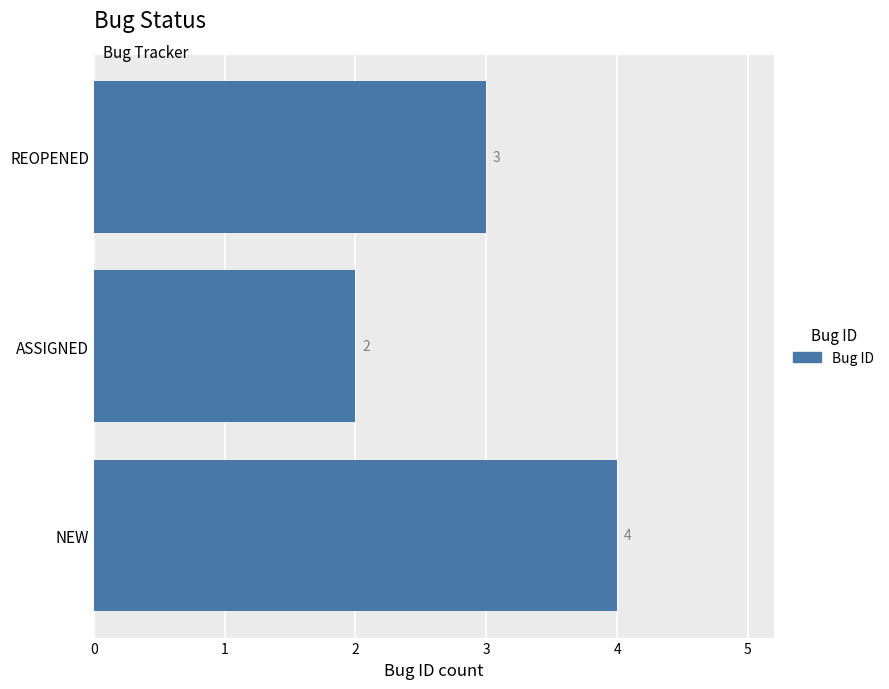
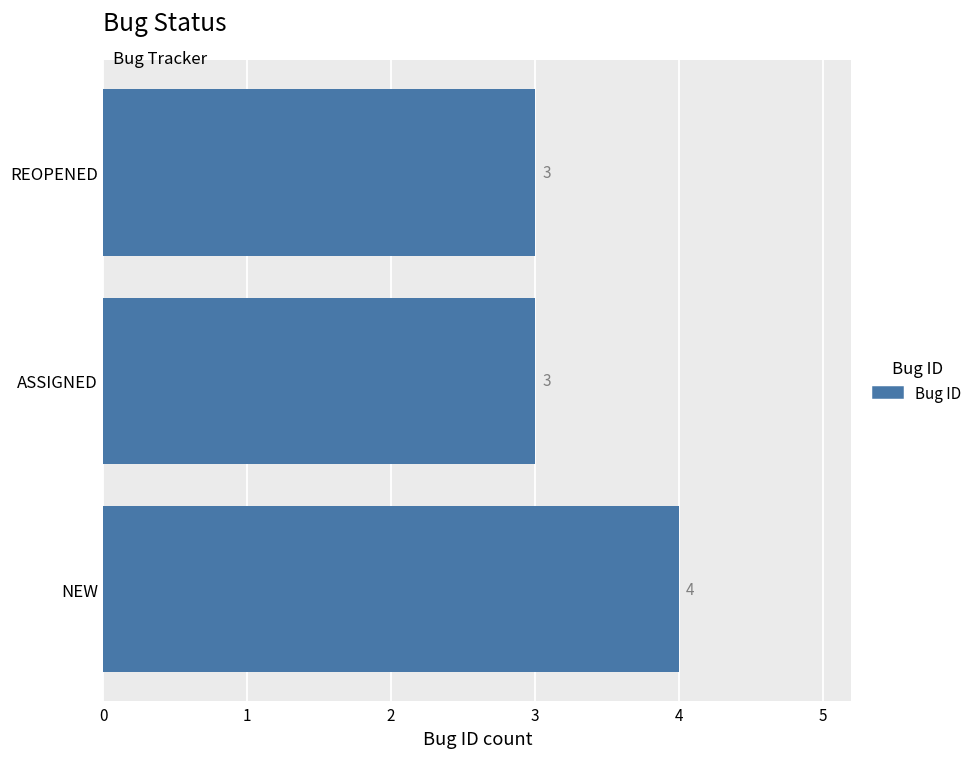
ASSIGNED: 2 -> 3
